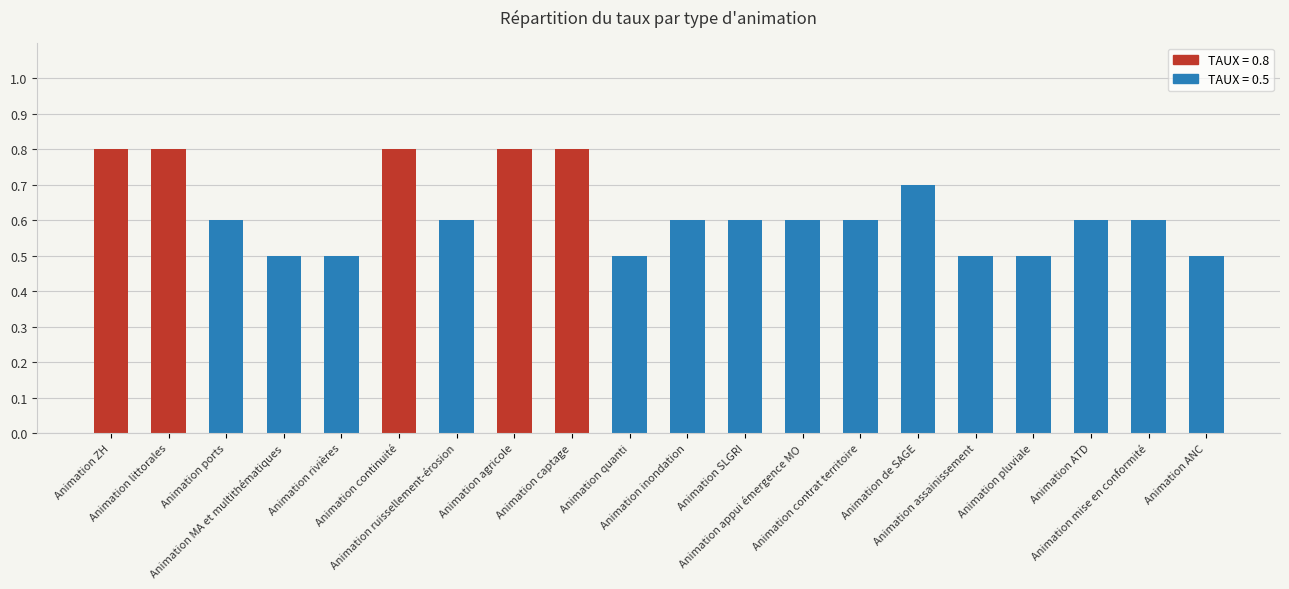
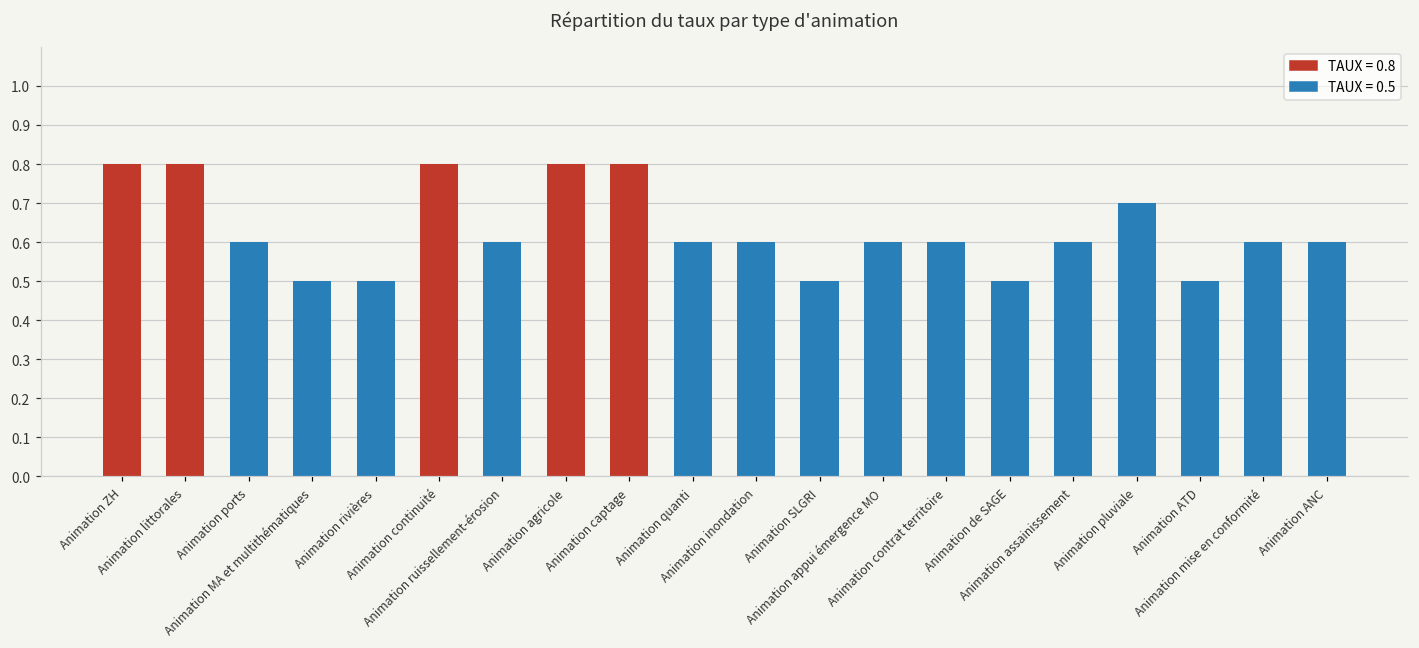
Animation quanti: 0.5 -> 0.6
Animation SLGRI: 0.6 -> 0.5
Animation de SAGE: 0.7 -> 0.5
Animation assainissement: 0.5 -> 0.6
Animation pluviale: 0.5 -> 0.7
Animation ATD: 0.6 -> 0.5
Animation ANC: 0.5 -> 0.6
